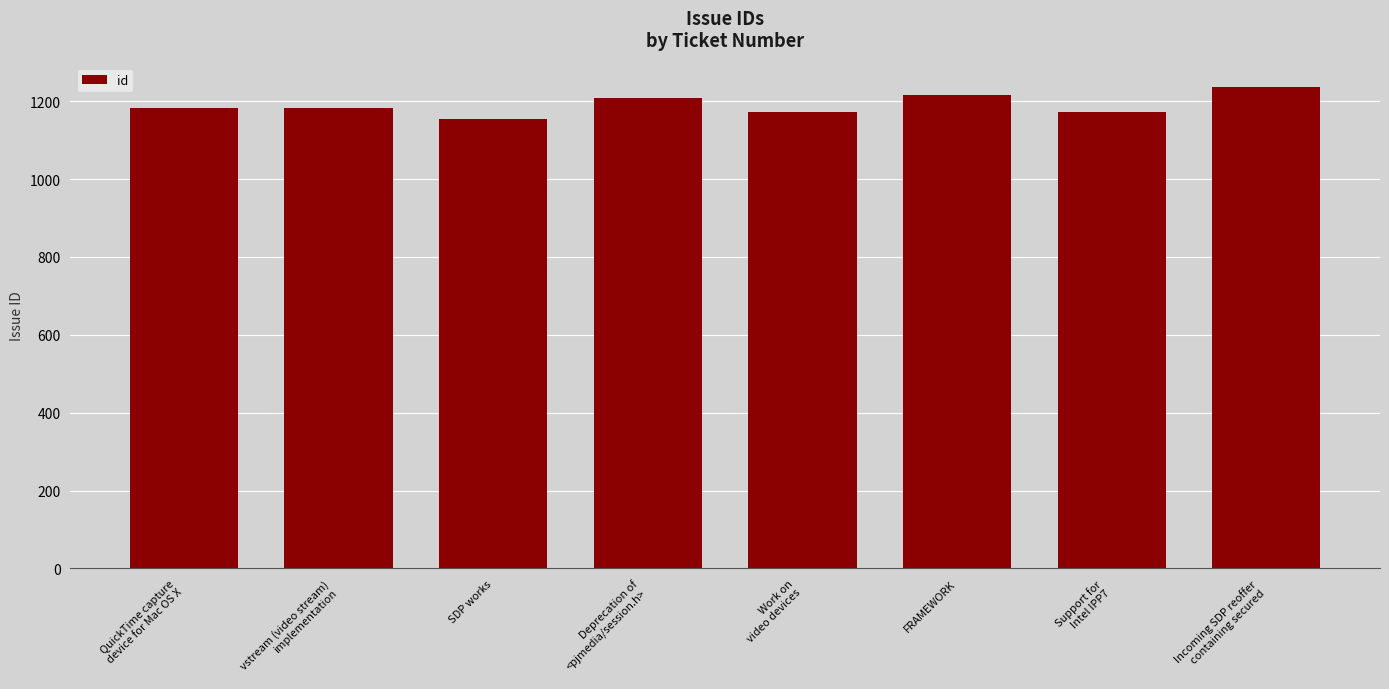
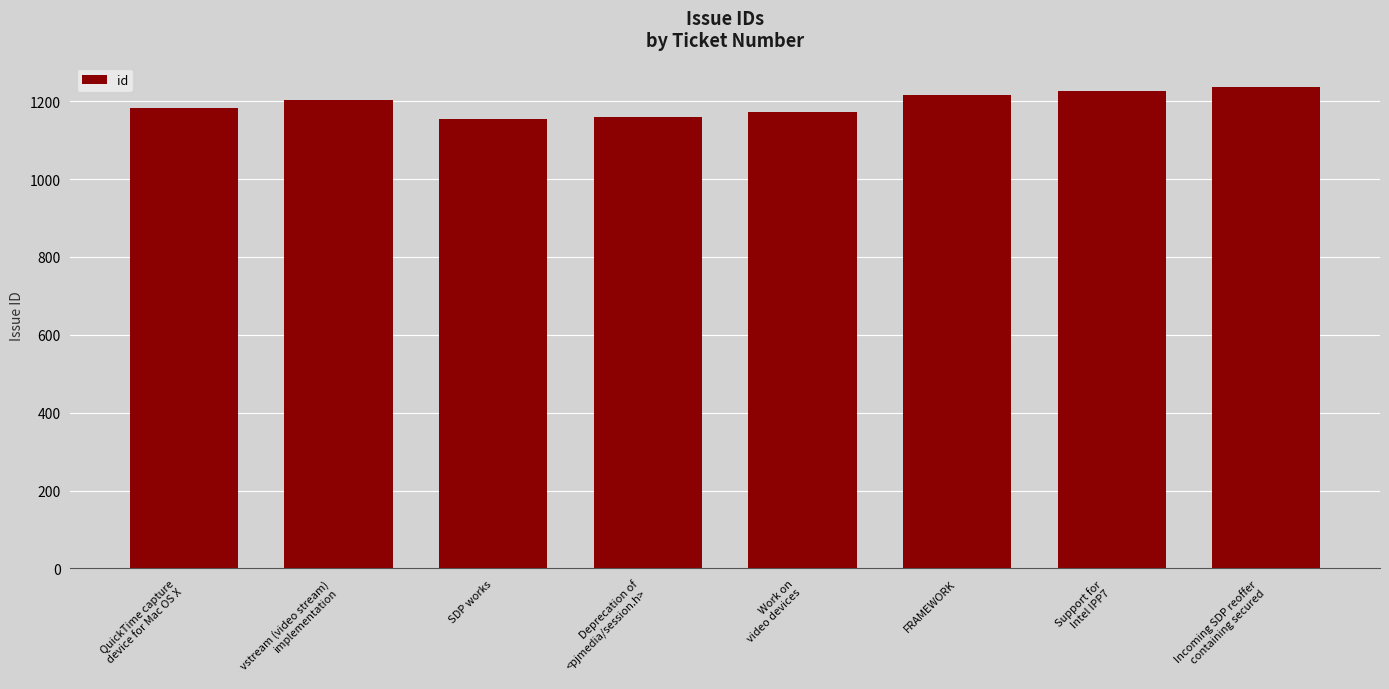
vstream (video stream) implementation: 1180 -> 1200
Deprecation of <pjmedia/session.h>: 1210 -> 1160
Support for Intel IPP7: 1170 -> 1230
